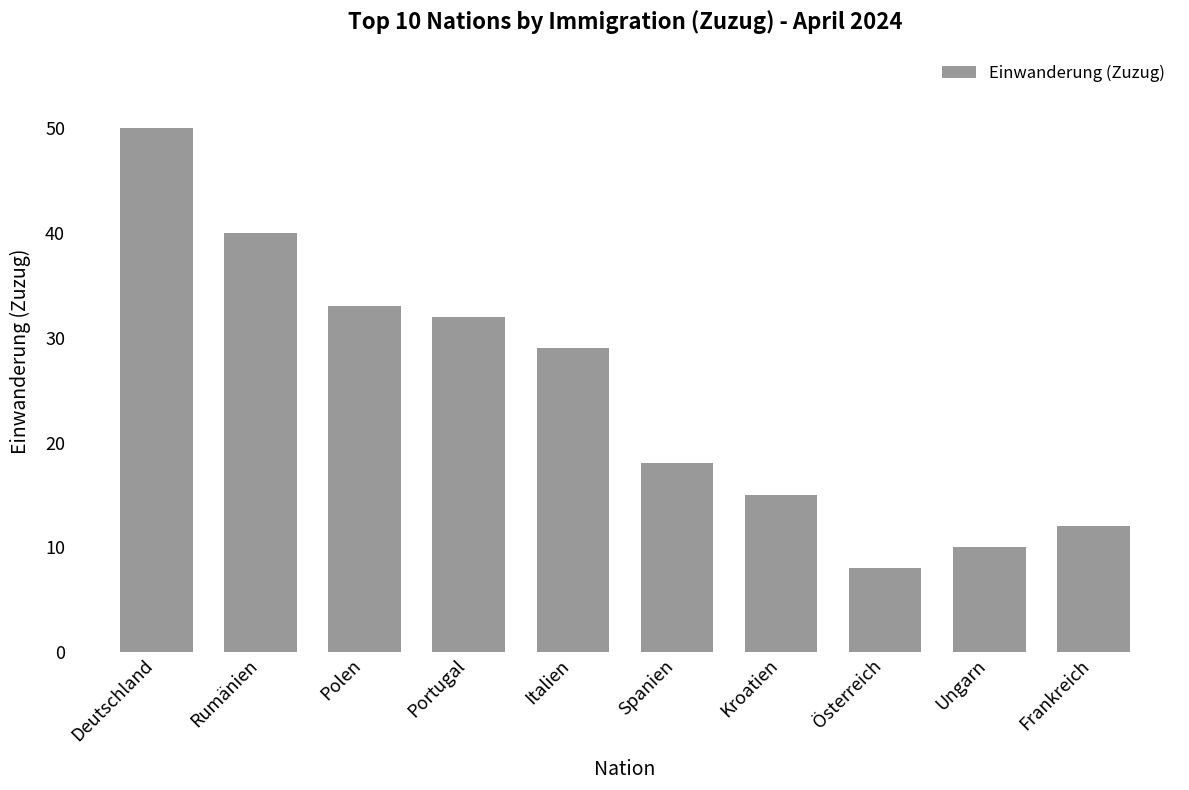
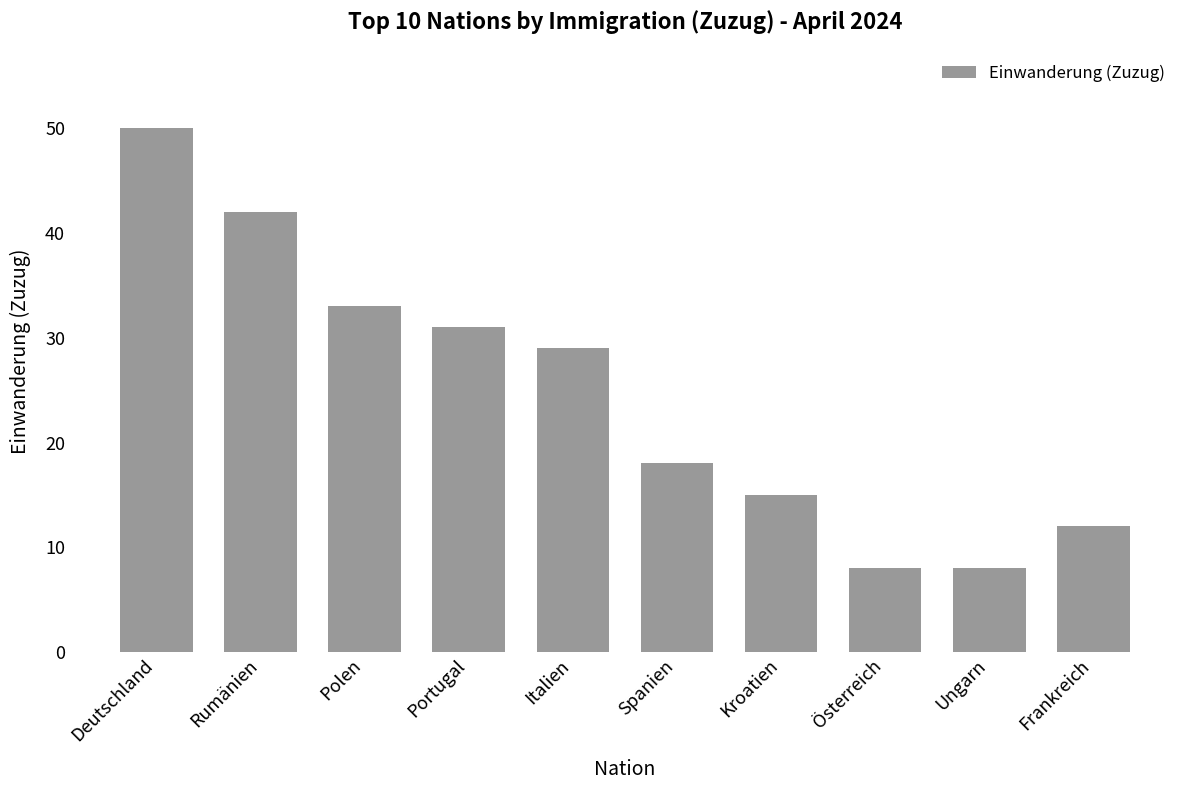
Rumänien: 40 -> 42
Portugal: 32 -> 31
Ungarn: 10 -> 8
